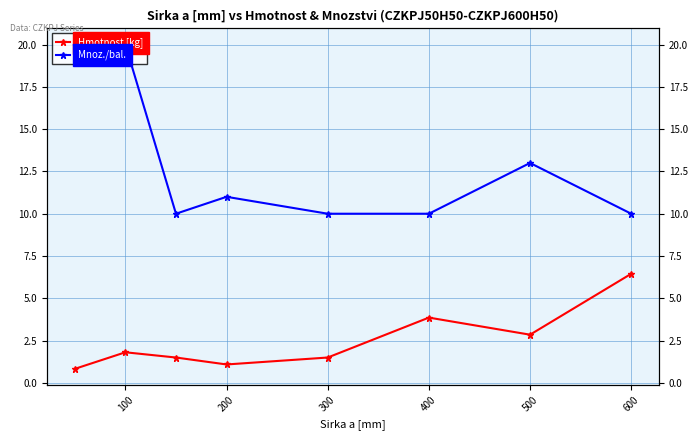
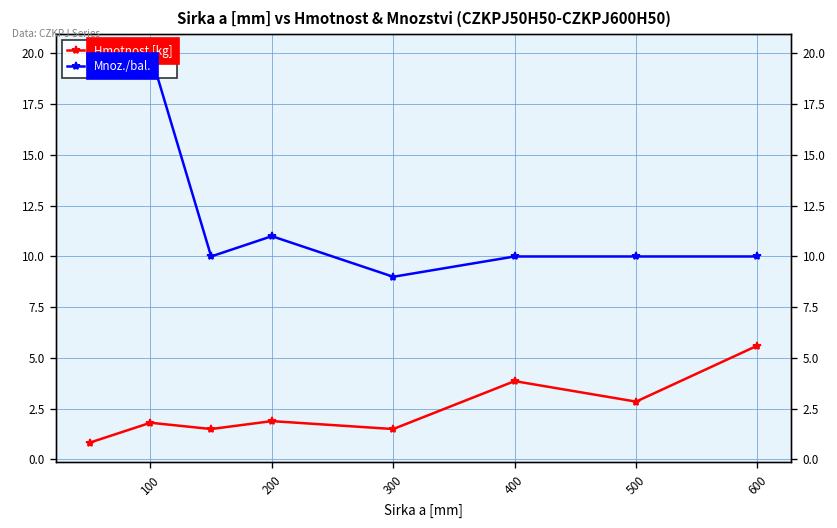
Hmotnost [kg], 200: 1.1 -> 1.9
Mnoz./bal., 300: 10 -> 9
Mnoz./bal., 500: 13 -> 10
Hmotnost [kg], 600: 6.5 -> 5.6
